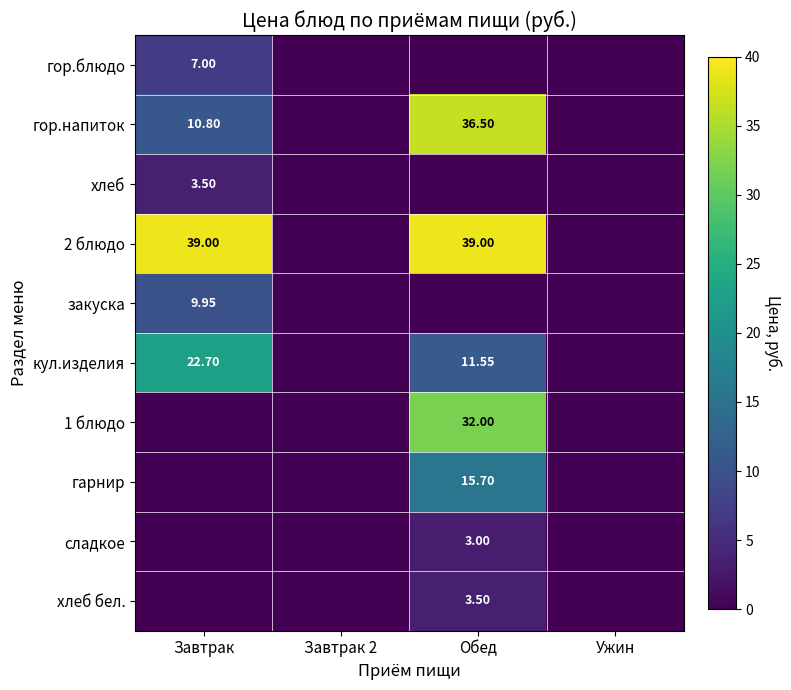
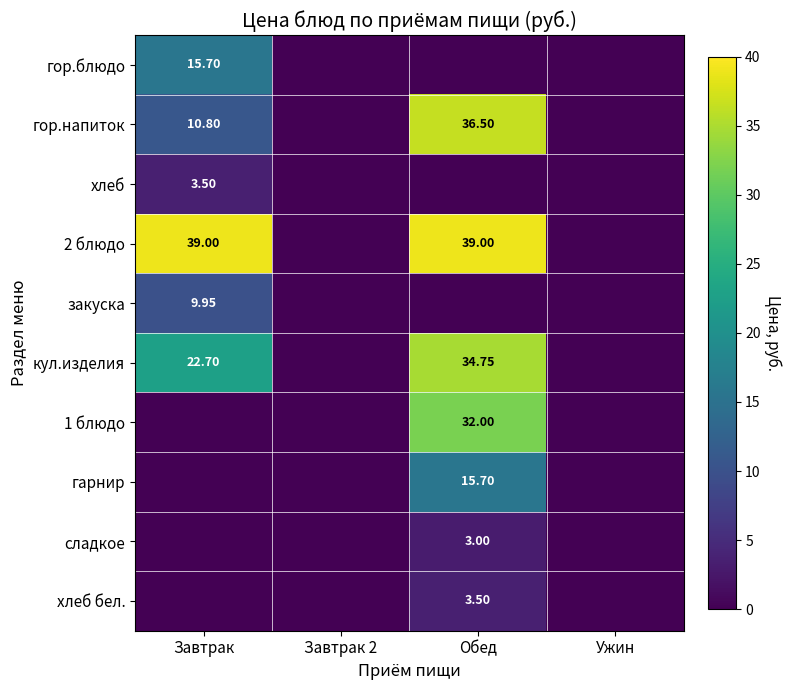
гор.блюдо, Завтрак: 7.00 -> 15.70
кул.изделия, Обед: 11.55 -> 34.75
